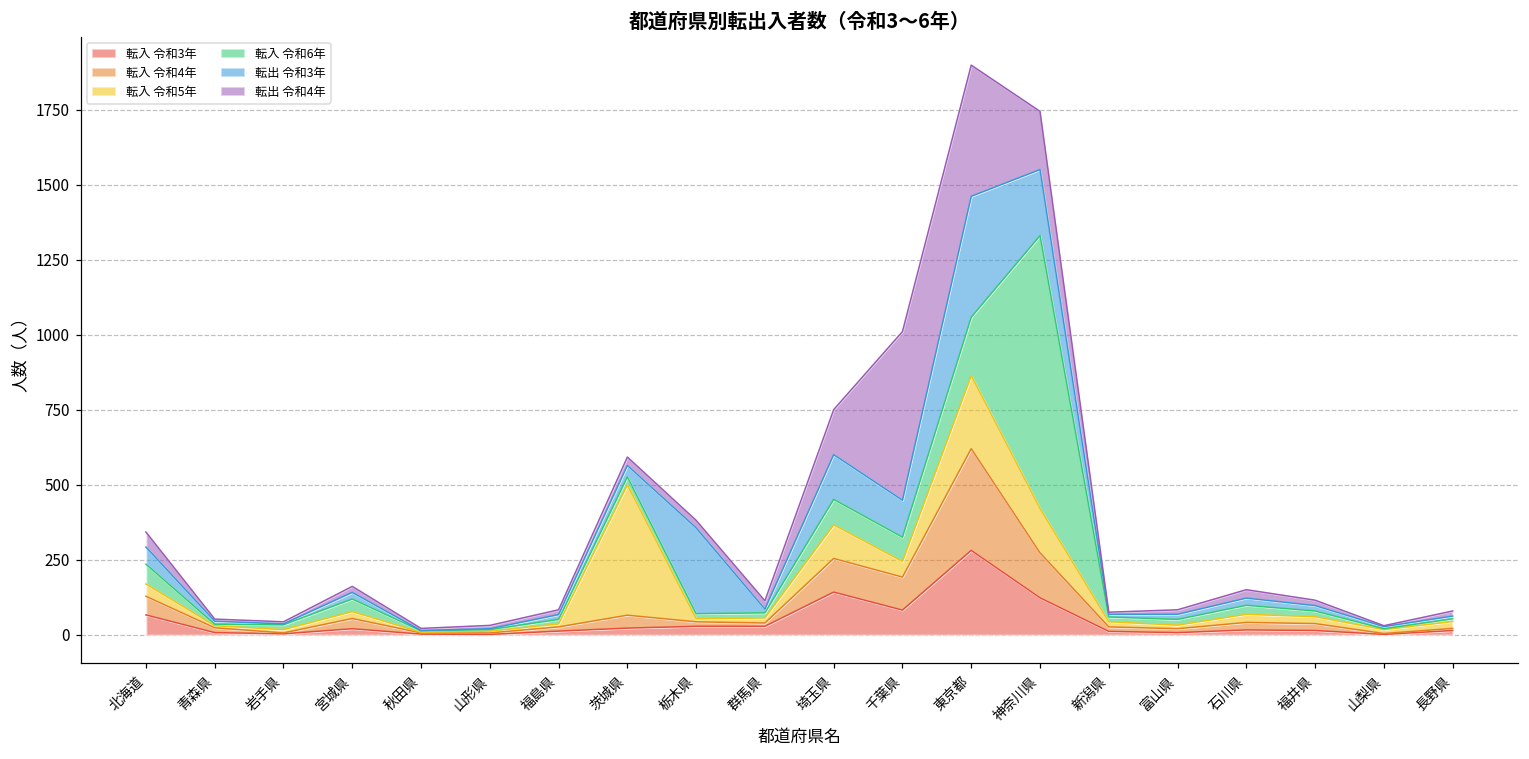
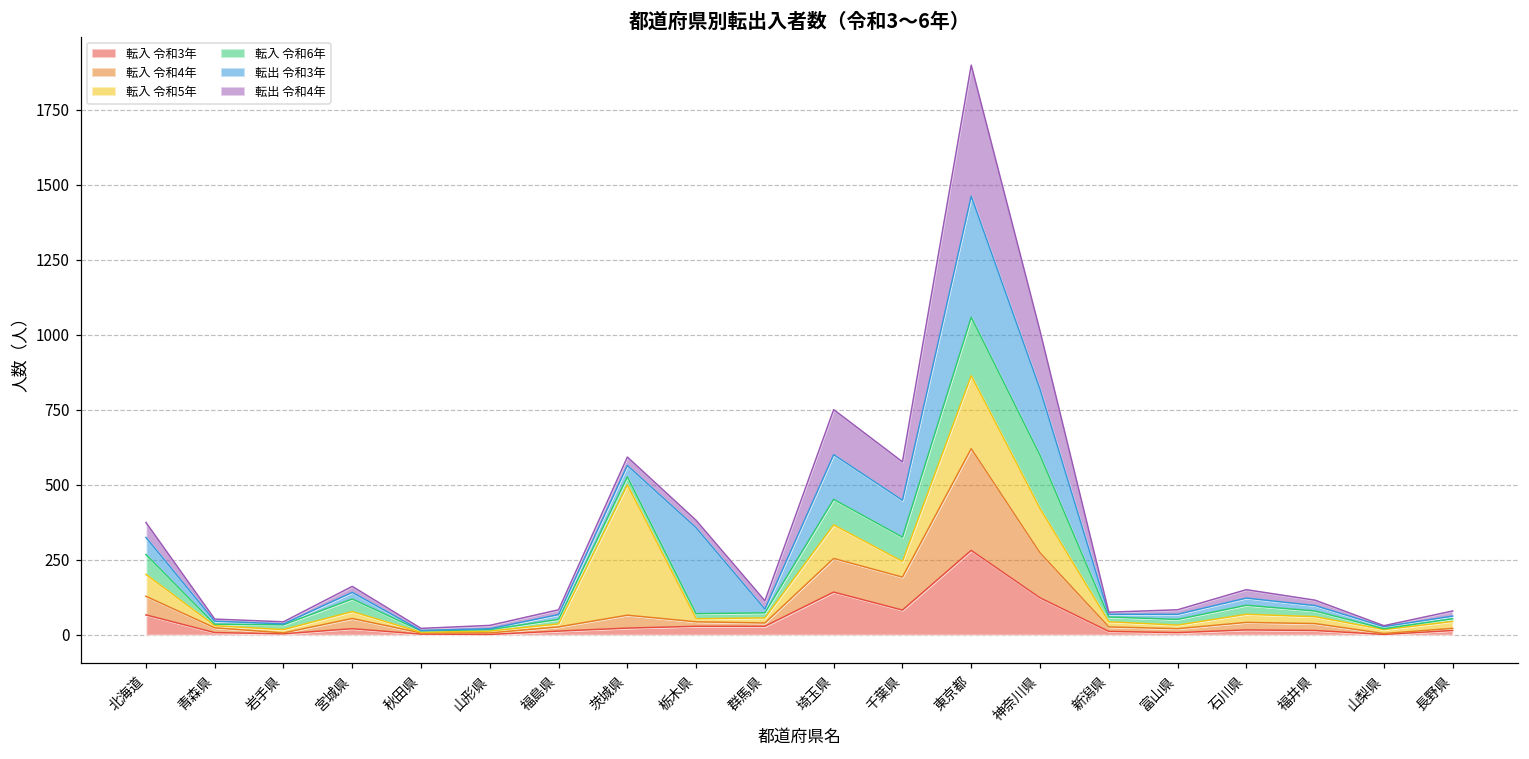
転入 令和5年, 北海道: 40 -> 70
転出 令和4年, 千葉県: 560 -> 130
転入 令和6年, 神奈川県: 910 -> 180
